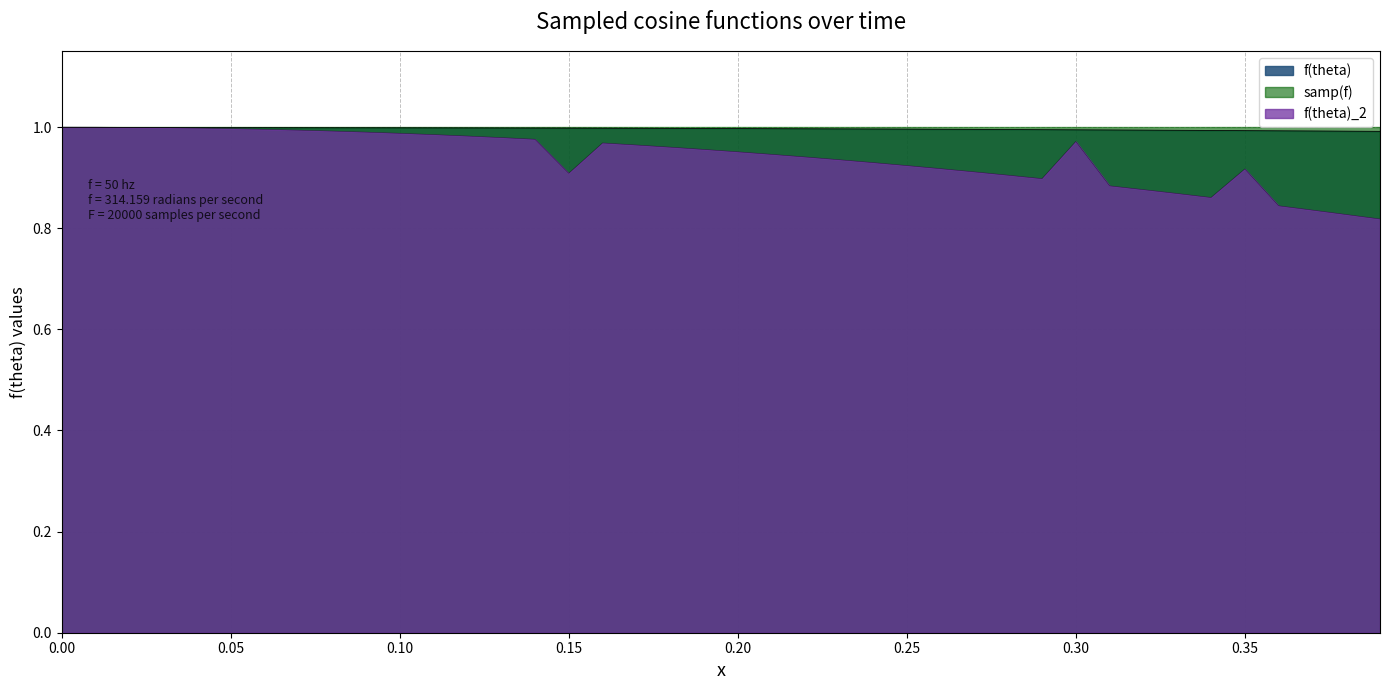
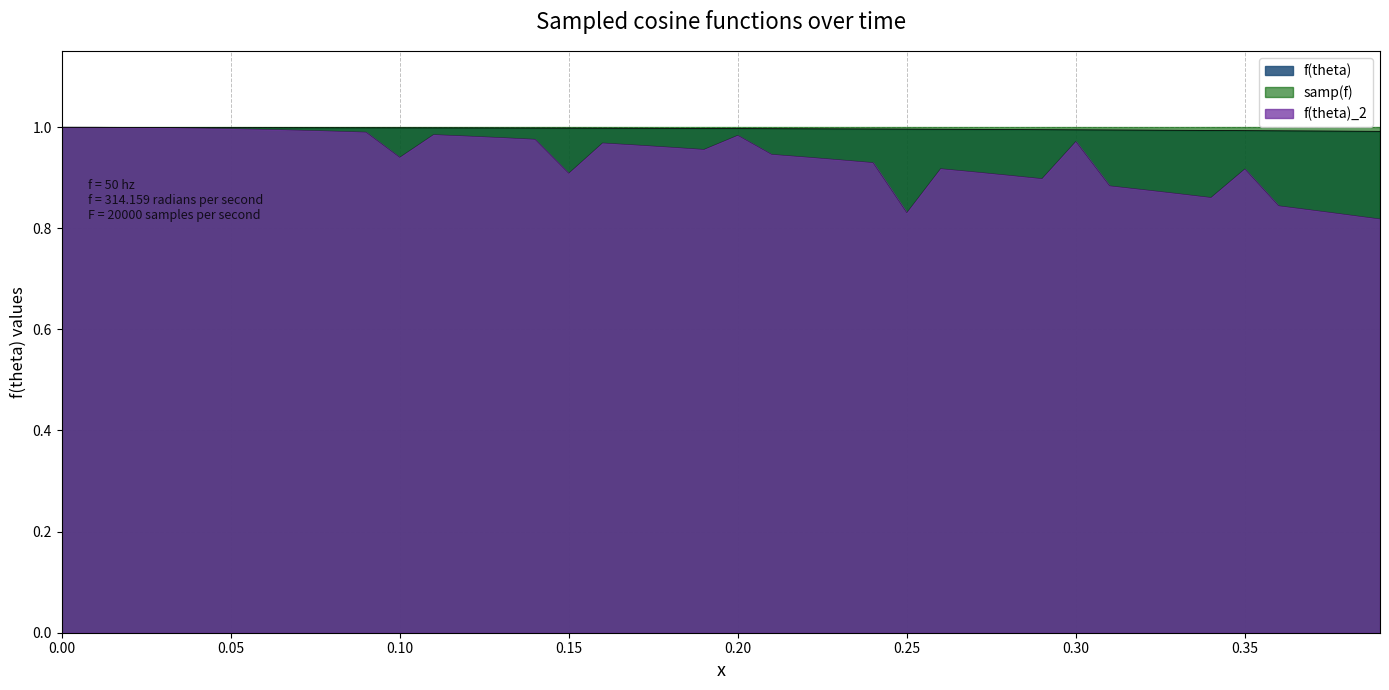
f(theta)_2, 0.10: 0.99 -> 0.94
f(theta)_2, 0.20: 0.95 -> 0.98
f(theta)_2, 0.25: 0.92 -> 0.83
